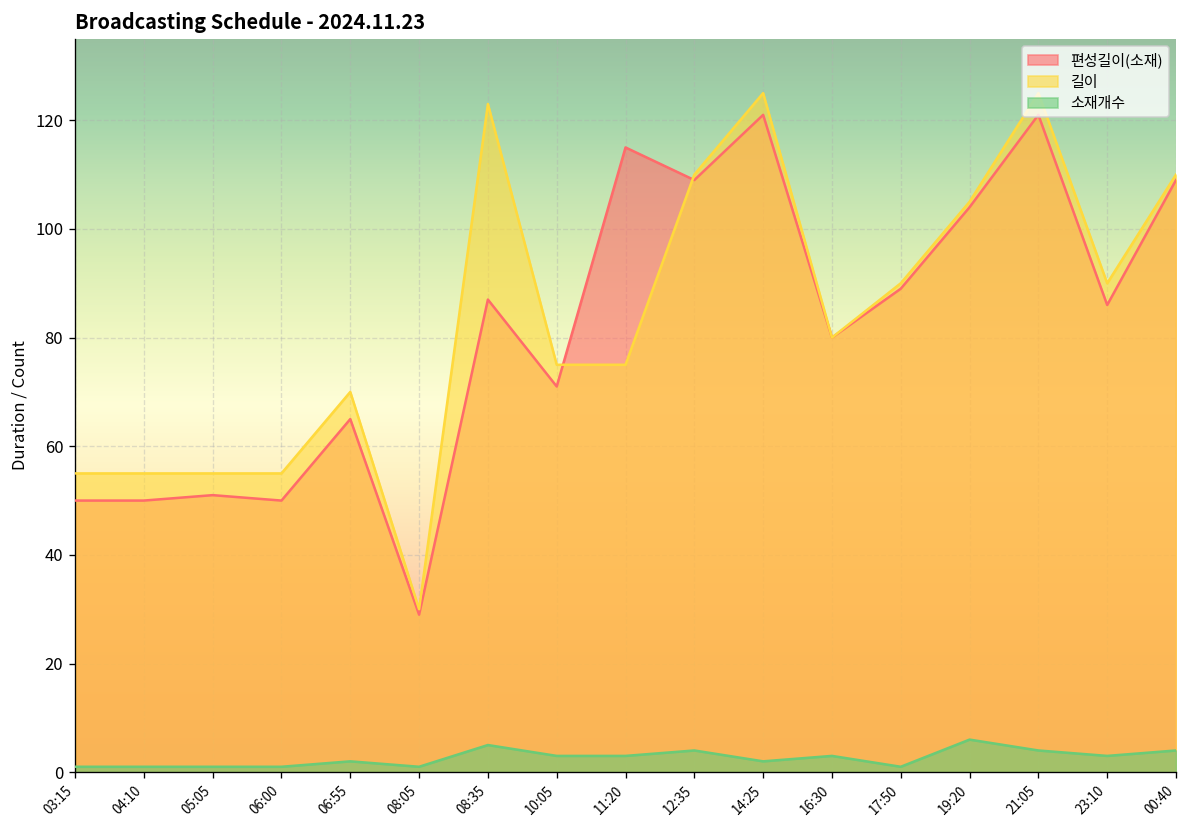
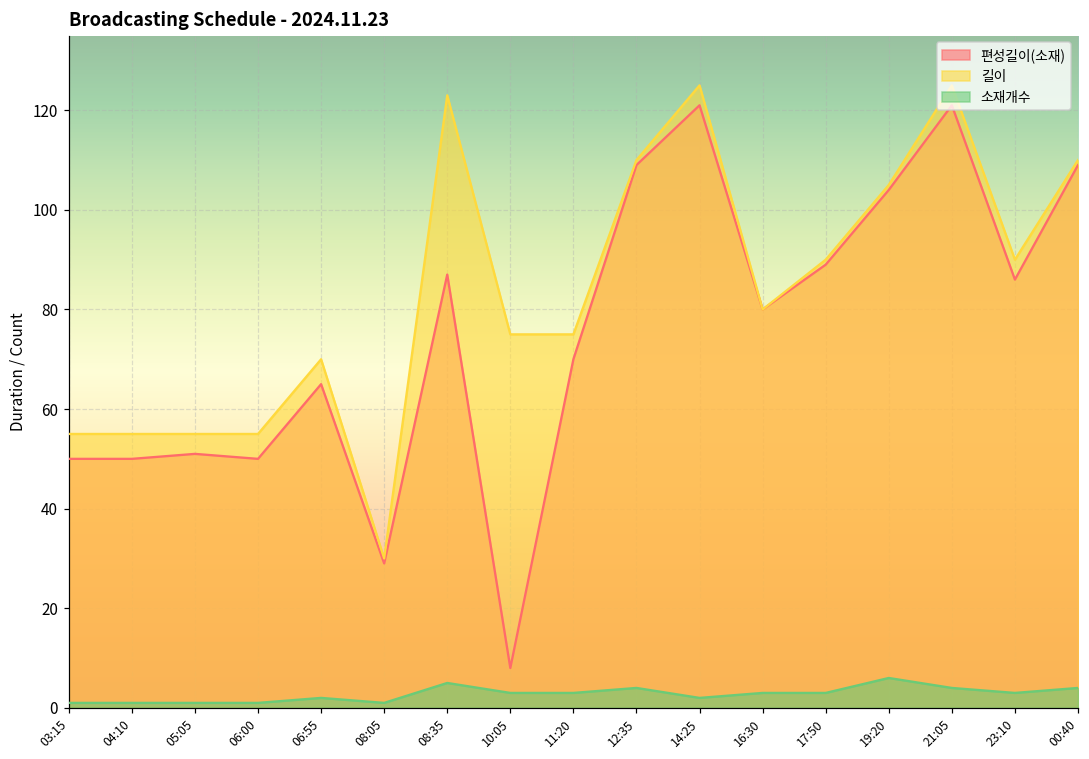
편성길이(소재), 10:05: 71 -> 8
편성길이(소재), 11:20: 115 -> 70
소재개수, 17:50: 1 -> 3
